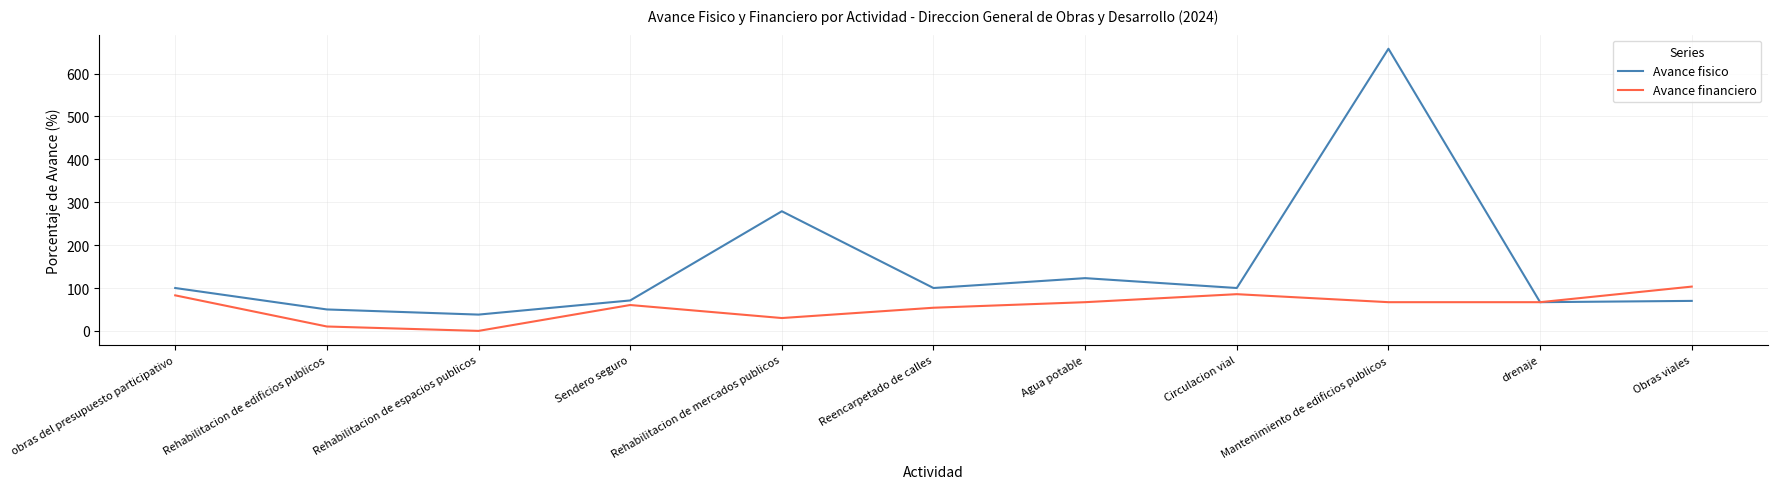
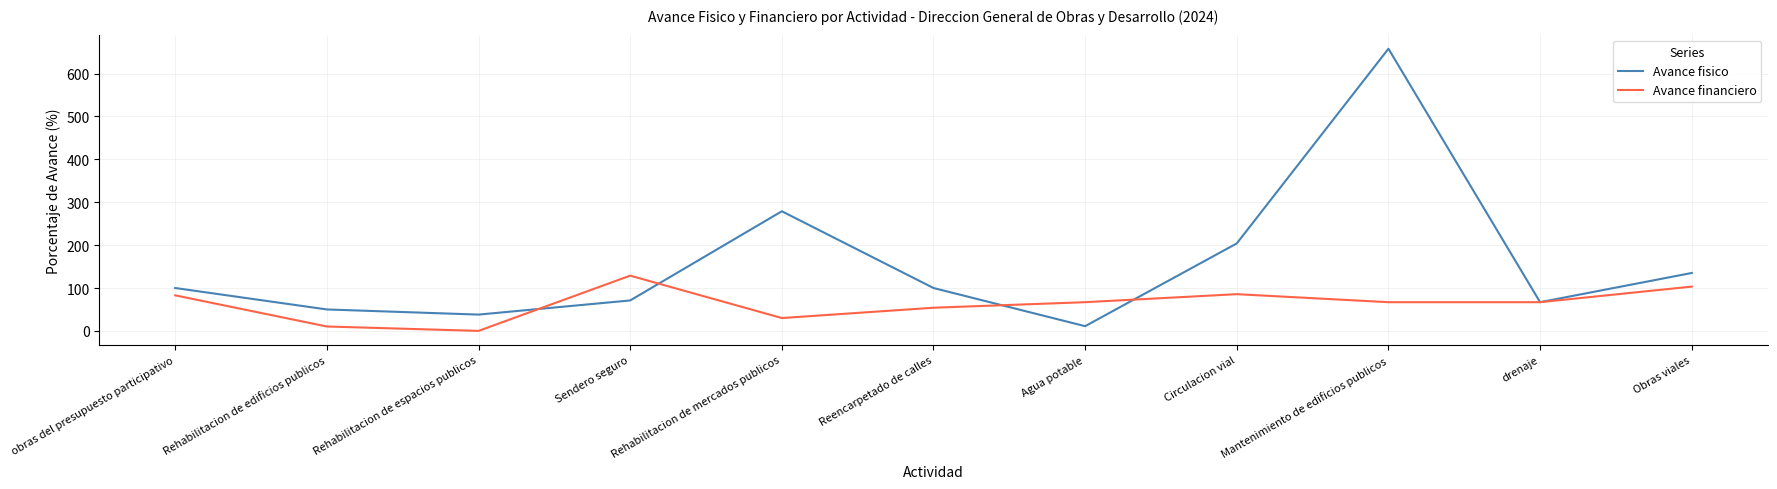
Avance financiero, Sendero seguro: 60 -> 130
Avance fisico, Agua potable: 120 -> 10
Avance fisico, Circulacion vial: 100 -> 200
Avance fisico, Obras viales: 70 -> 140
